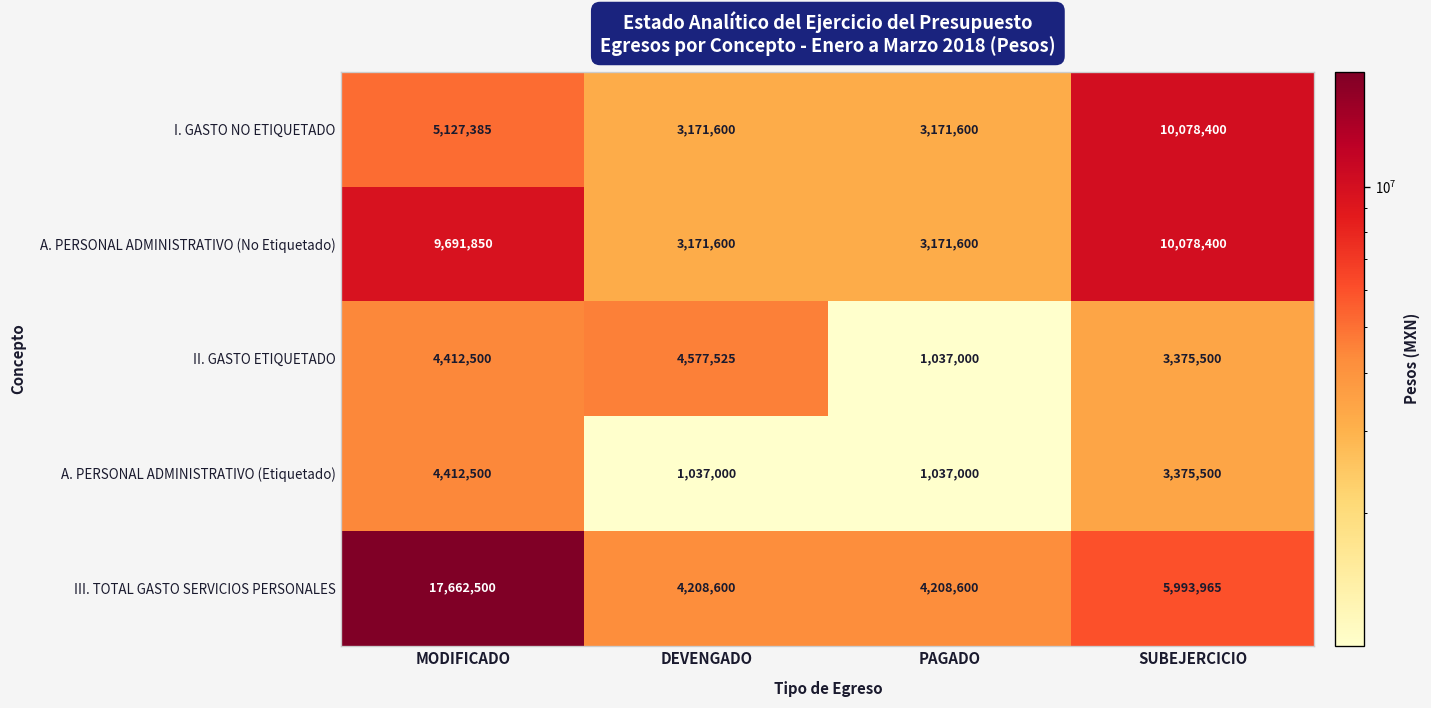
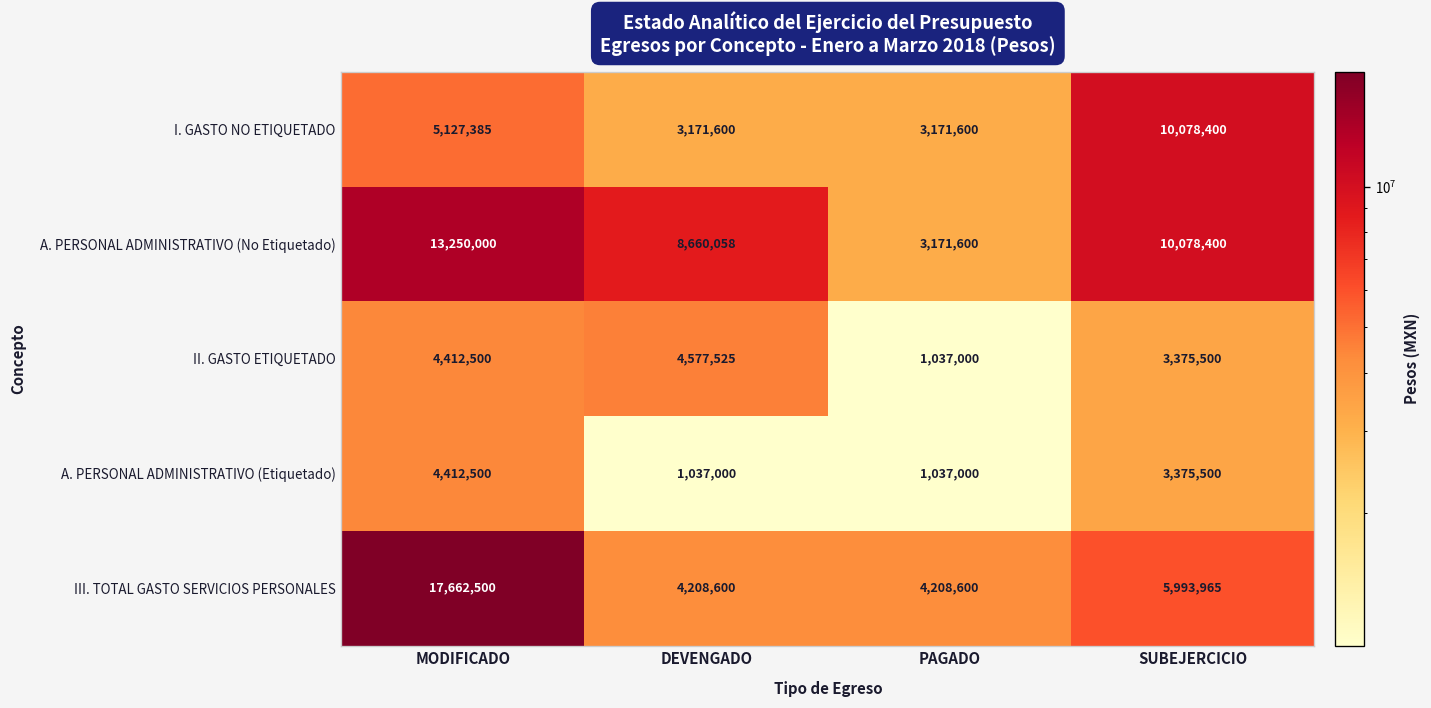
A. PERSONAL ADMINISTRATIVO (No Etiquetado), MODIFICADO: 9,691,850 -> 13,250,000
A. PERSONAL ADMINISTRATIVO (No Etiquetado), DEVENGADO: 3,171,600 -> 8,660,058
